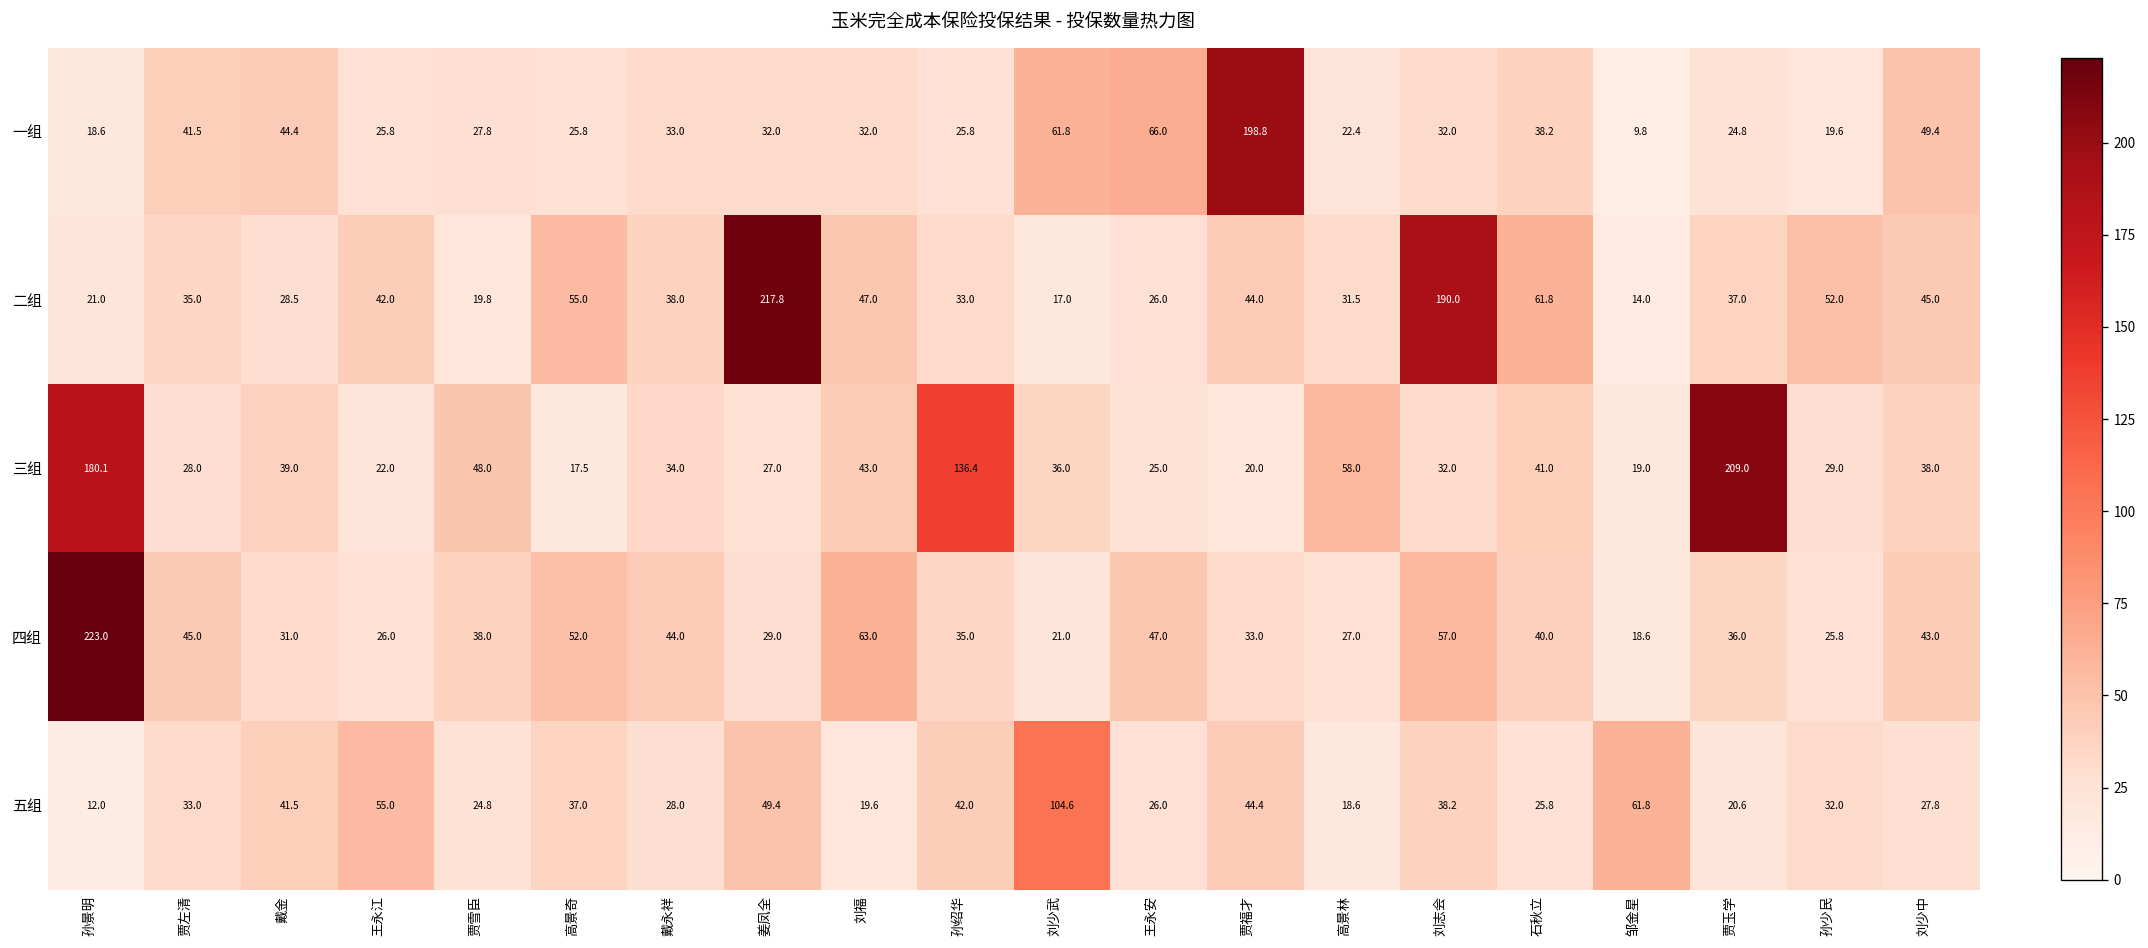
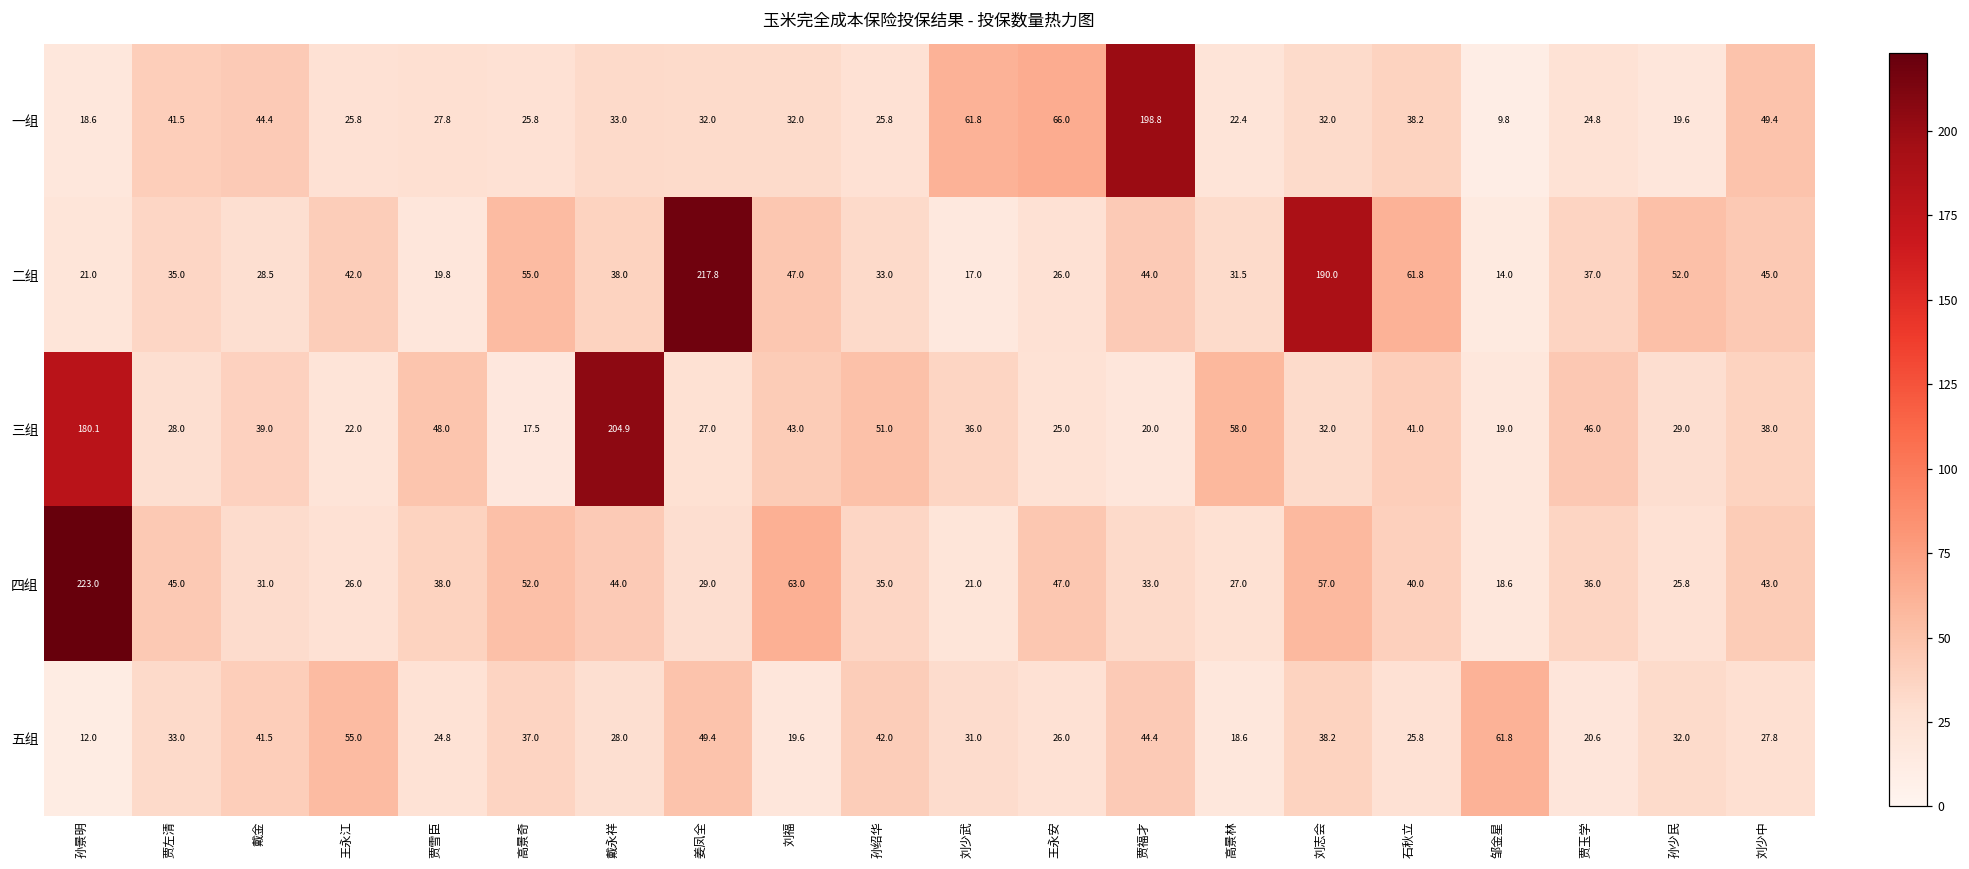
三组, 戴永祥: 34.0 -> 204.9
三组, 孙绍华: 136.4 -> 51.0
三组, 贾玉学: 209.0 -> 46.0
五组, 刘少武: 104.6 -> 31.0
